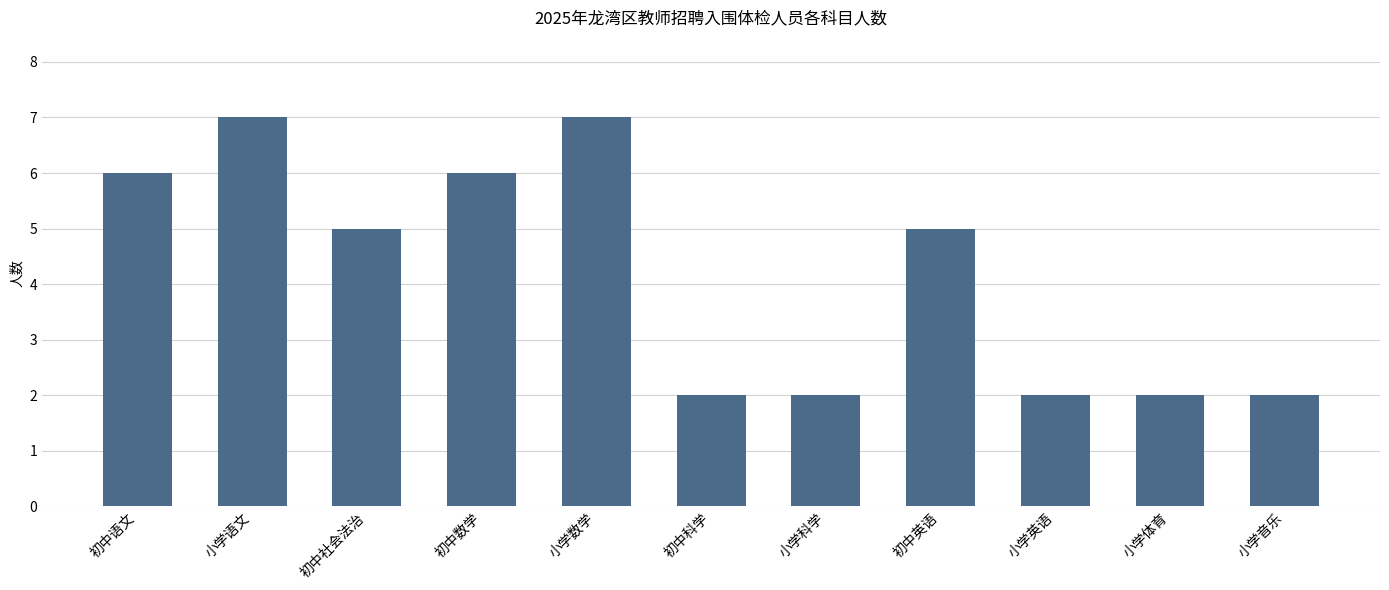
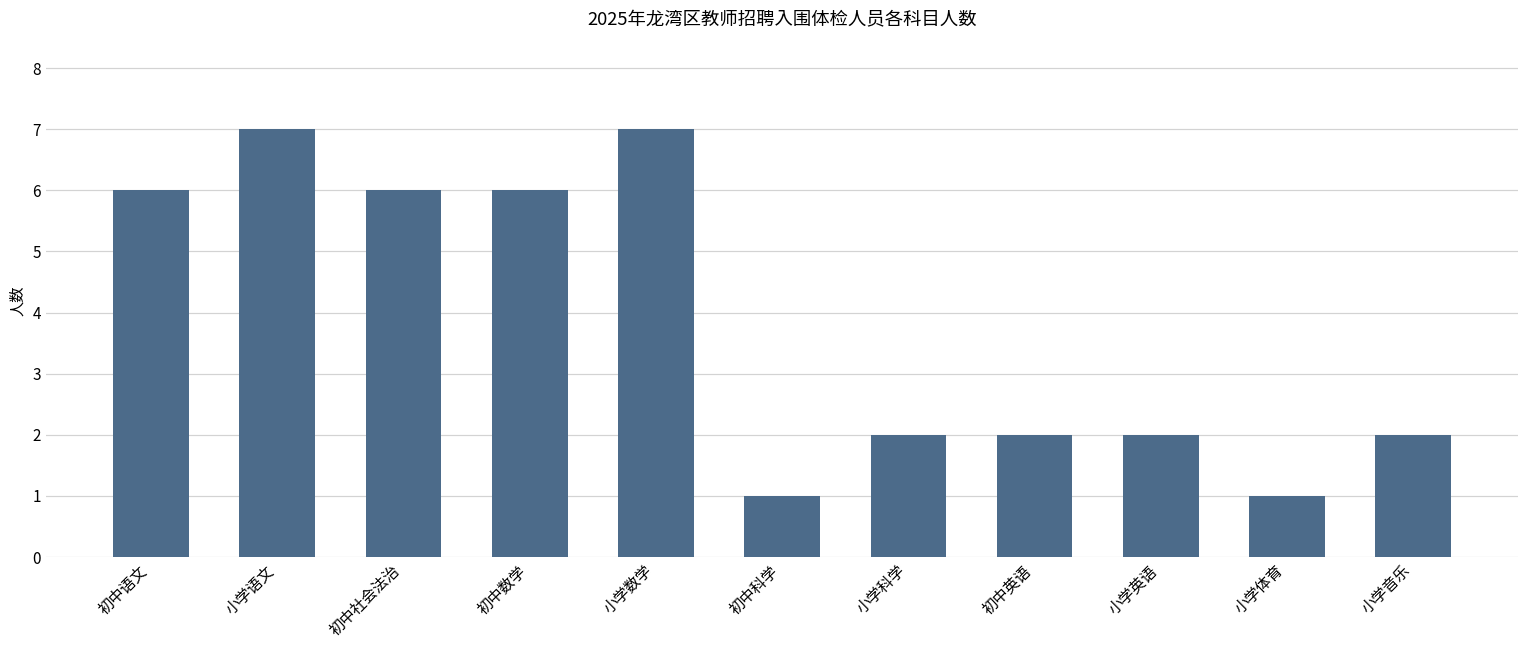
初中社会法治: 5 -> 6
初中科学: 2 -> 1
初中英语: 5 -> 2
小学体育: 2 -> 1
